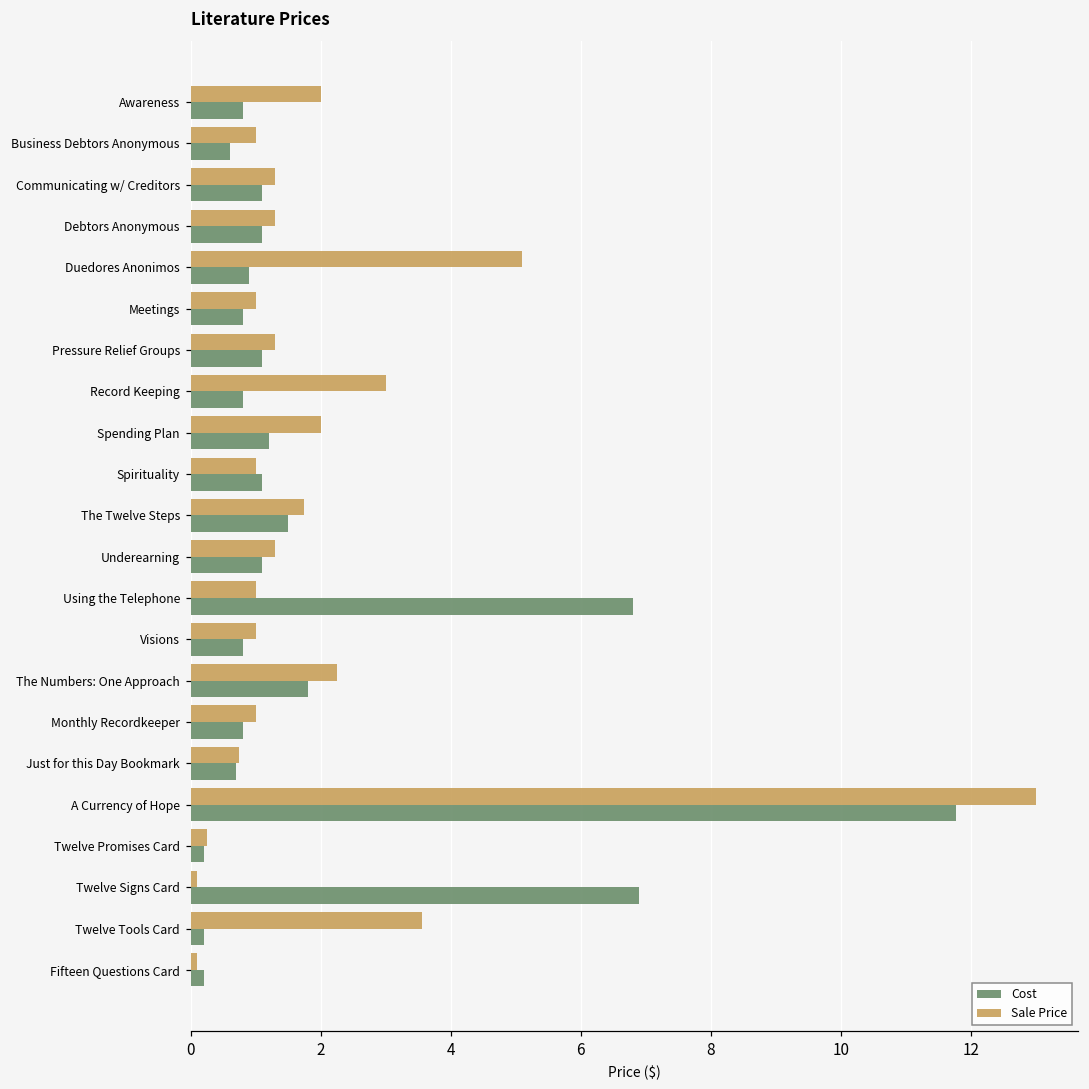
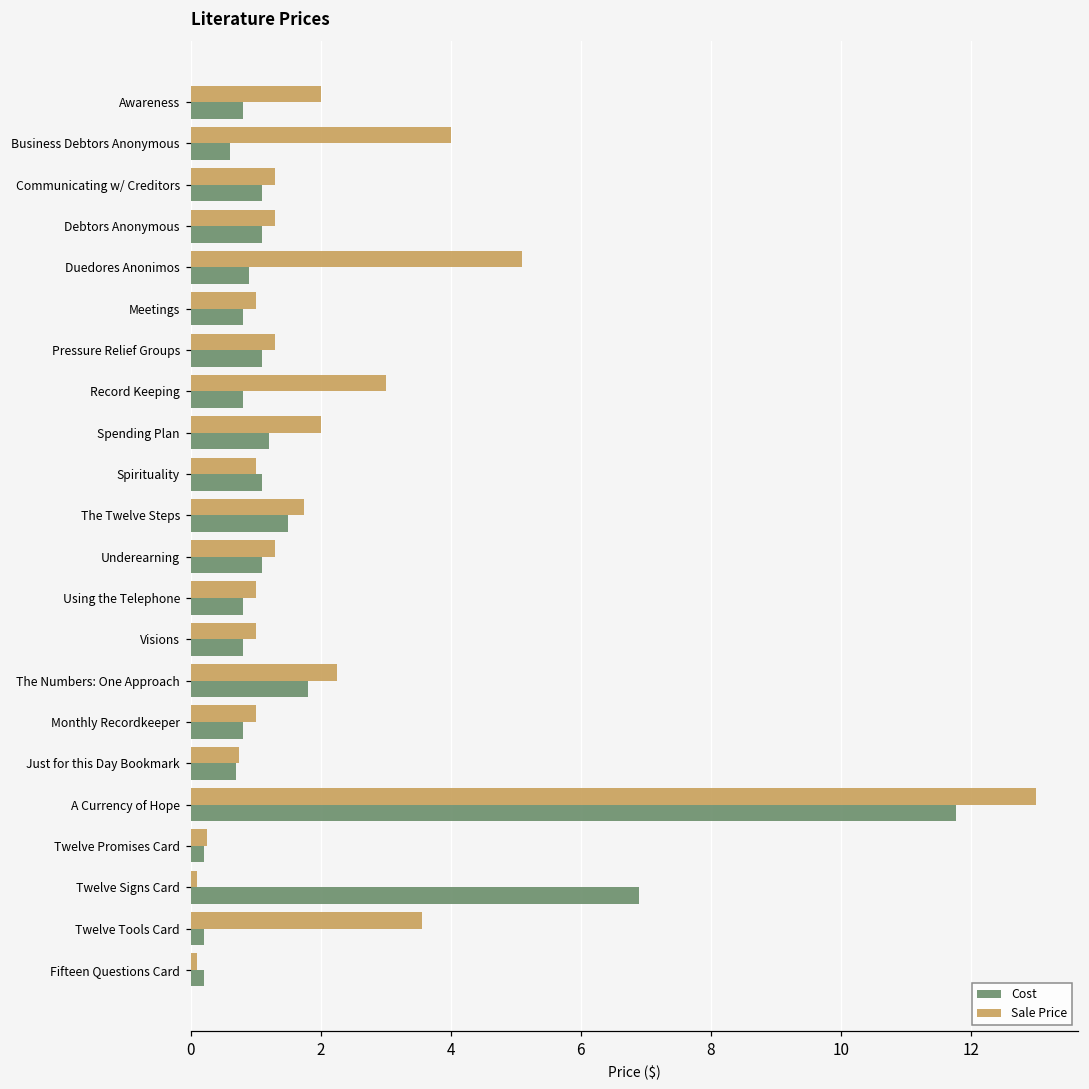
Sale Price, Business Debtors Anonymous: 1 -> 4
Cost, Using the Telephone: 6.8 -> 0.8
